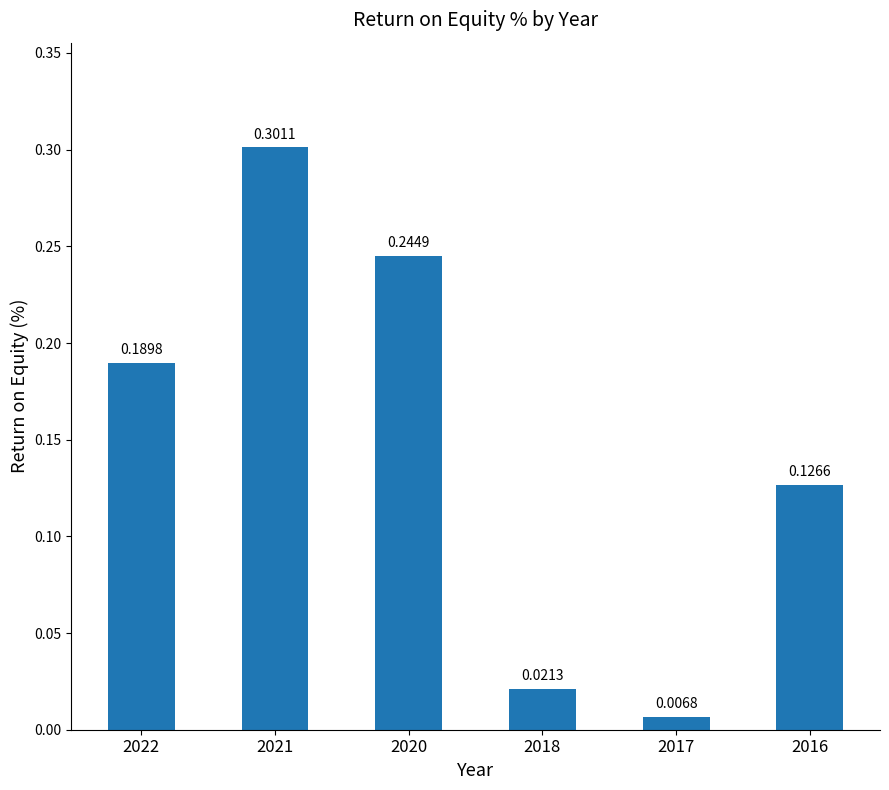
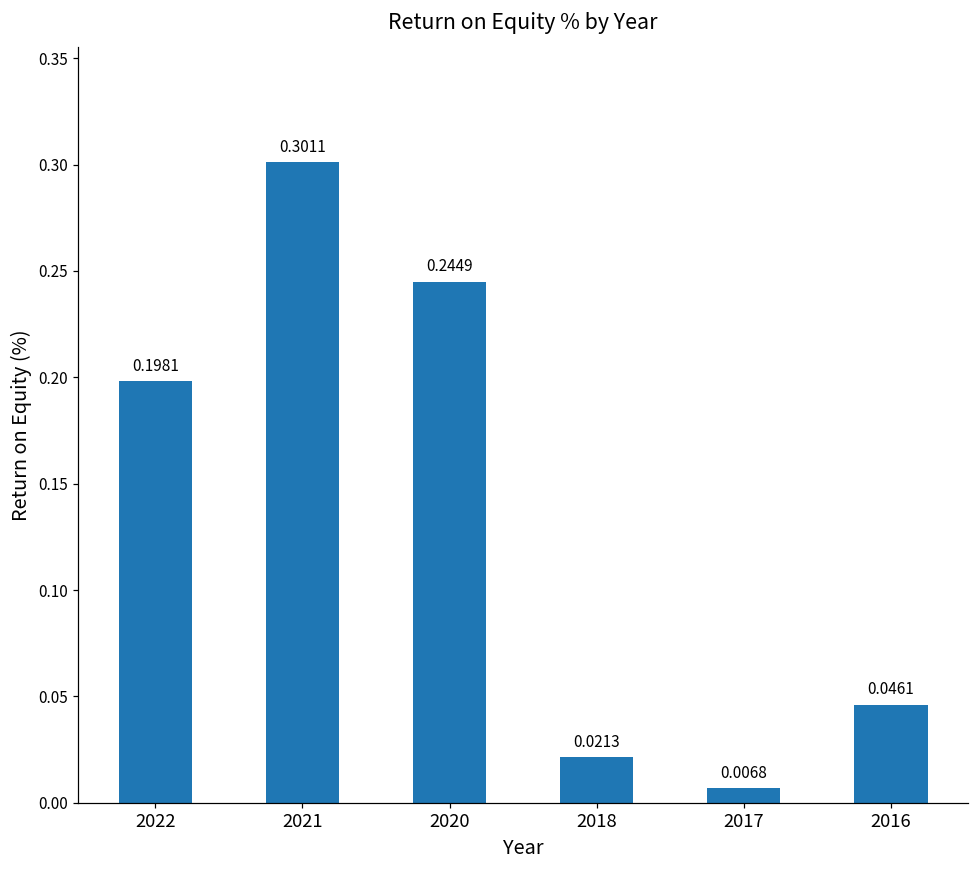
2022: 0.1898 -> 0.1981
2016: 0.1266 -> 0.0461
